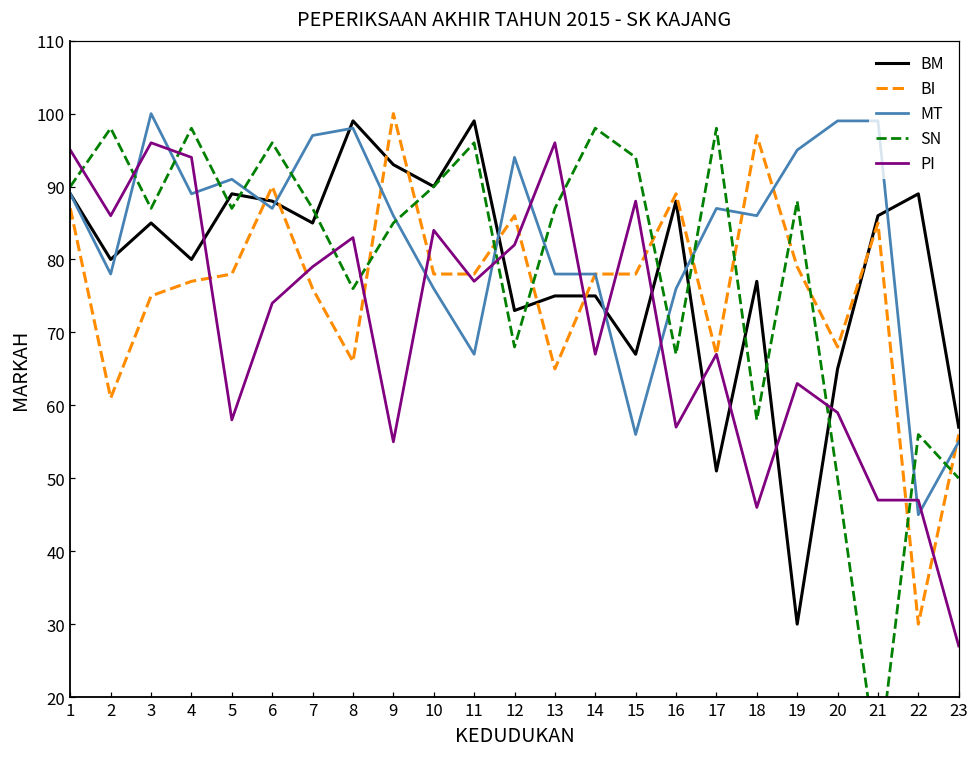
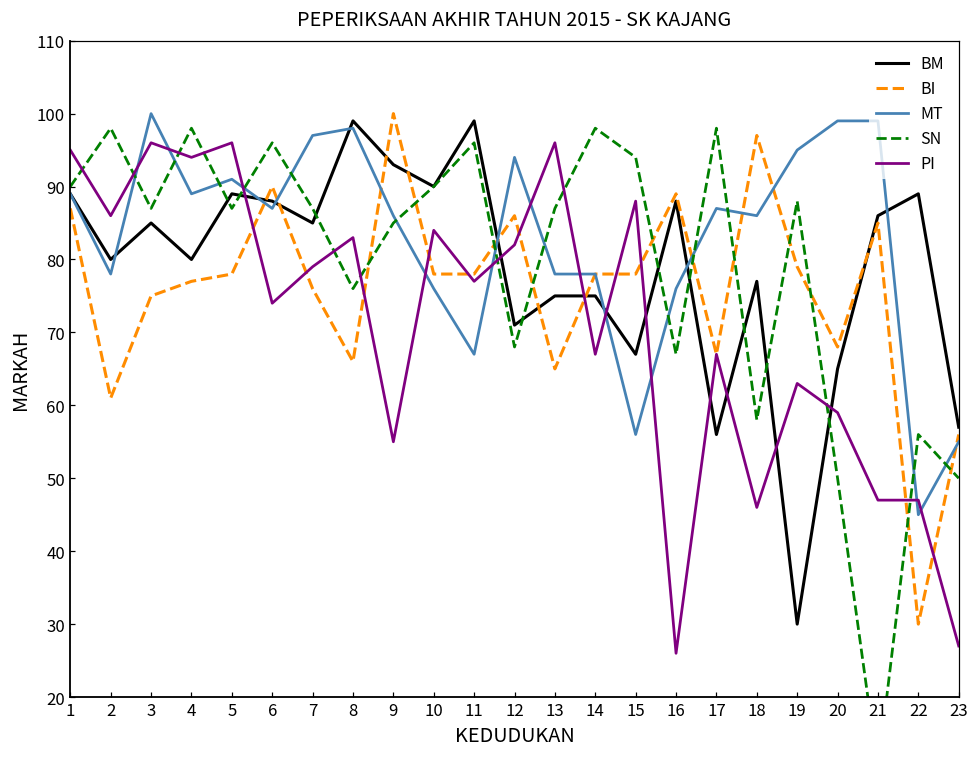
PI, 5: 58 -> 96
BM, 12: 73 -> 71
PI, 16: 57 -> 26
BM, 17: 51 -> 56
